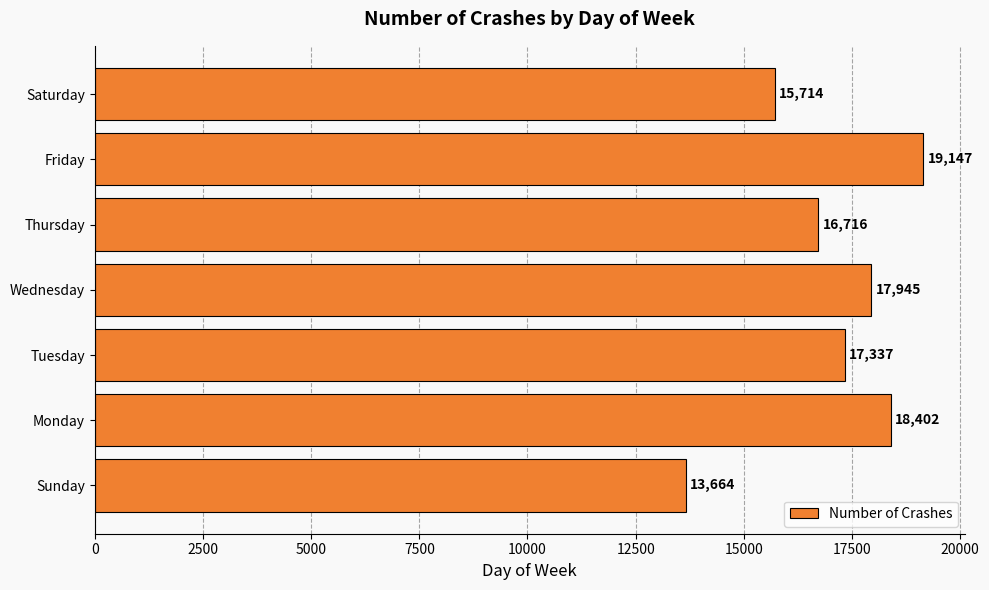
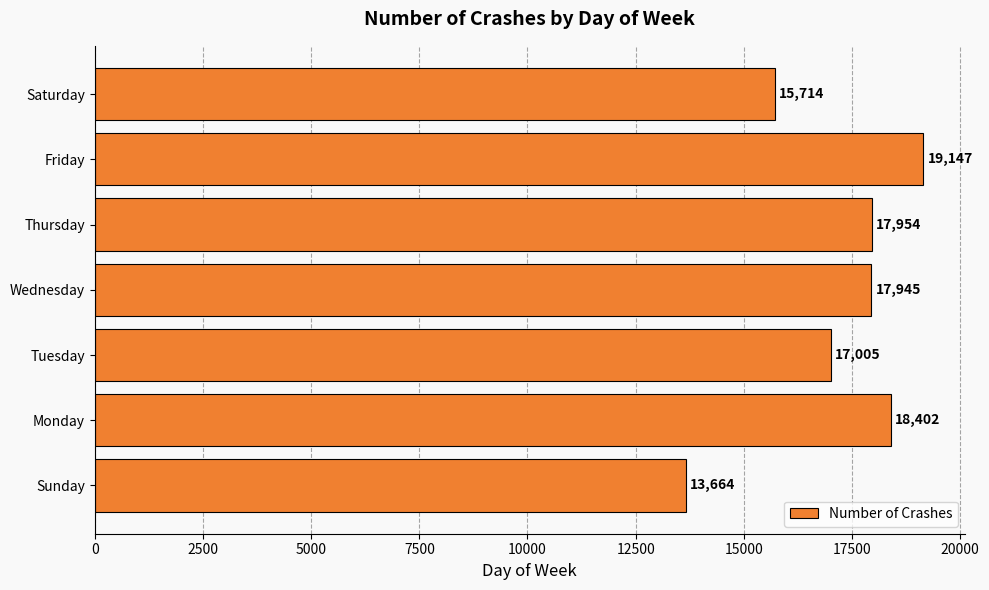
Thursday: 16,716 -> 17,954
Tuesday: 17,337 -> 17,005
